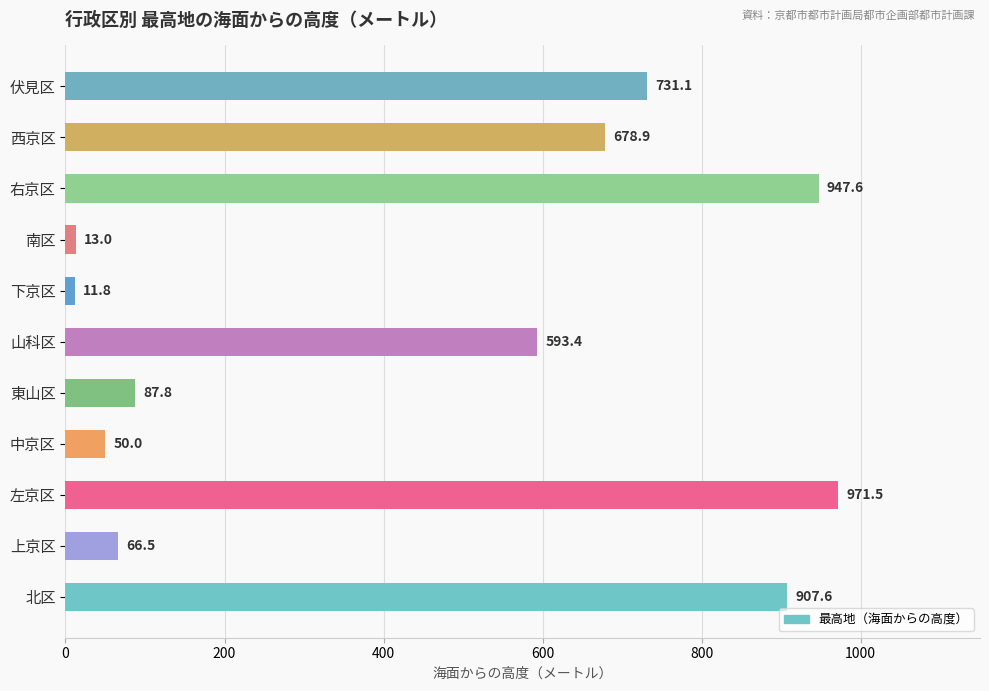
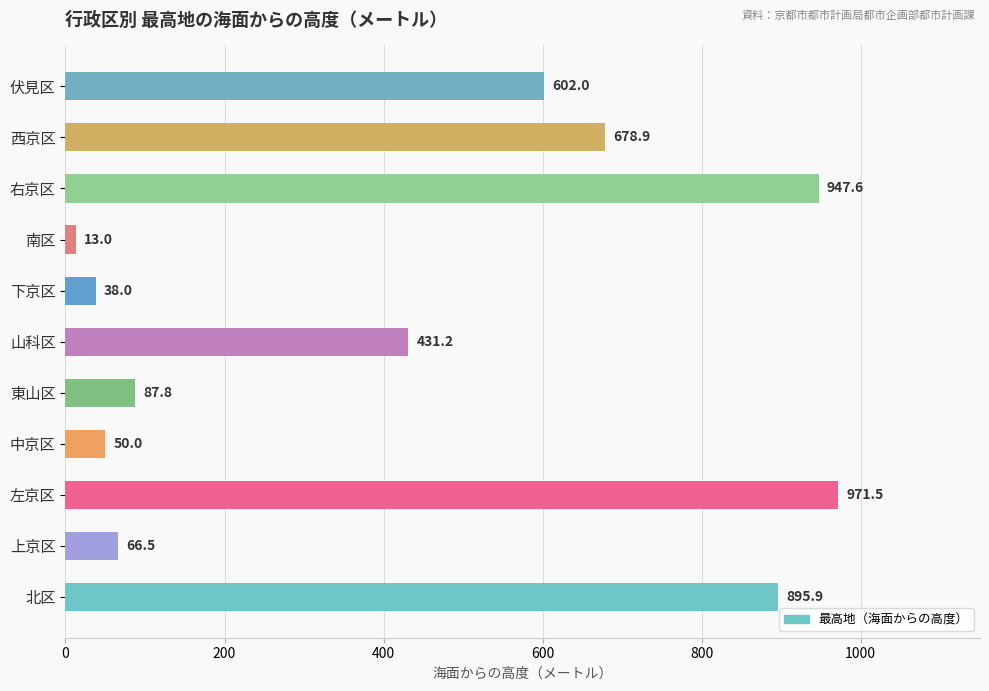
伏見区: 731.1 -> 602.0
下京区: 11.8 -> 38.0
山科区: 593.4 -> 431.2
北区: 907.6 -> 895.9
